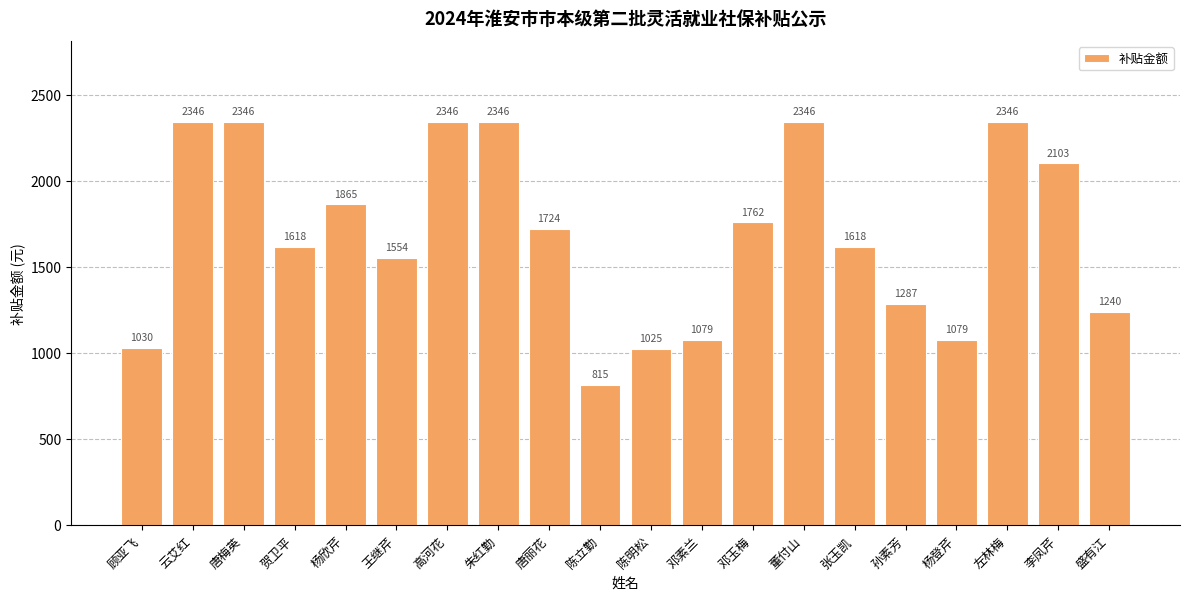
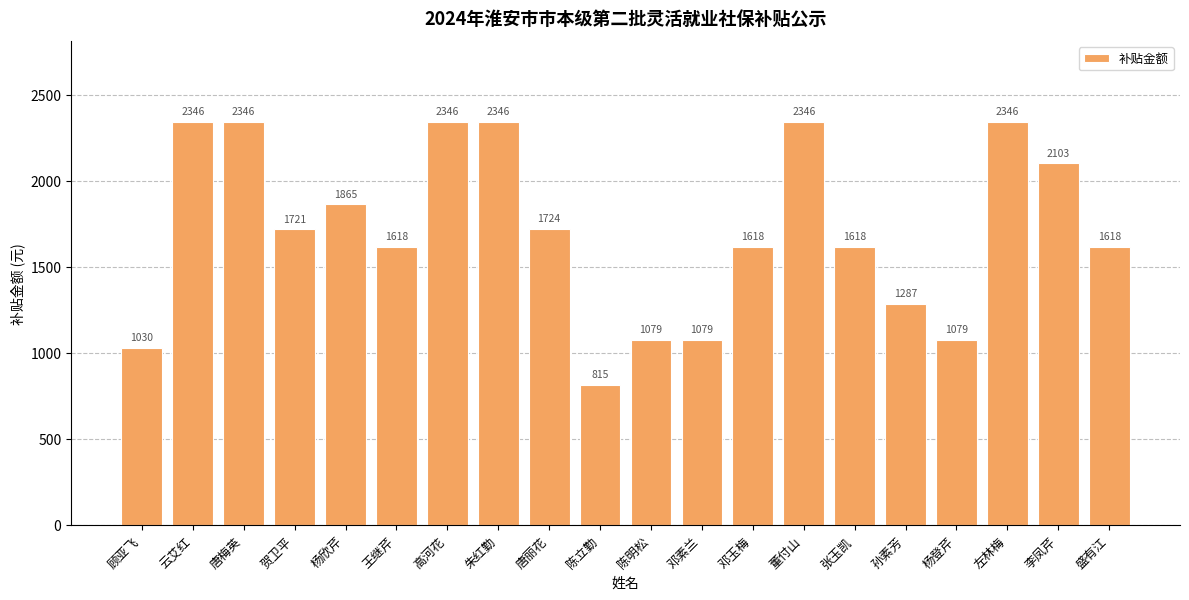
贺卫平: 1618 -> 1721
王继芹: 1554 -> 1618
陈明松: 1025 -> 1079
邓玉梅: 1762 -> 1618
盛有江: 1240 -> 1618
